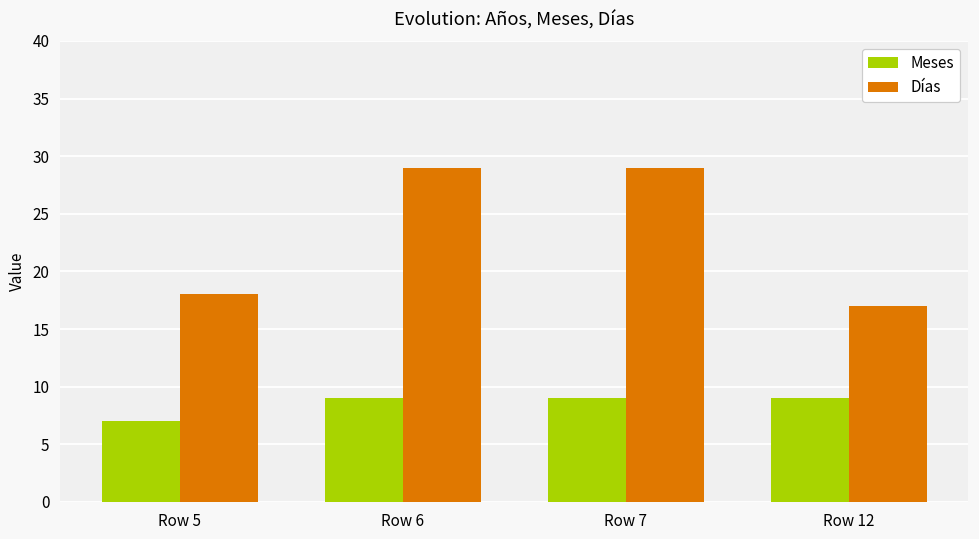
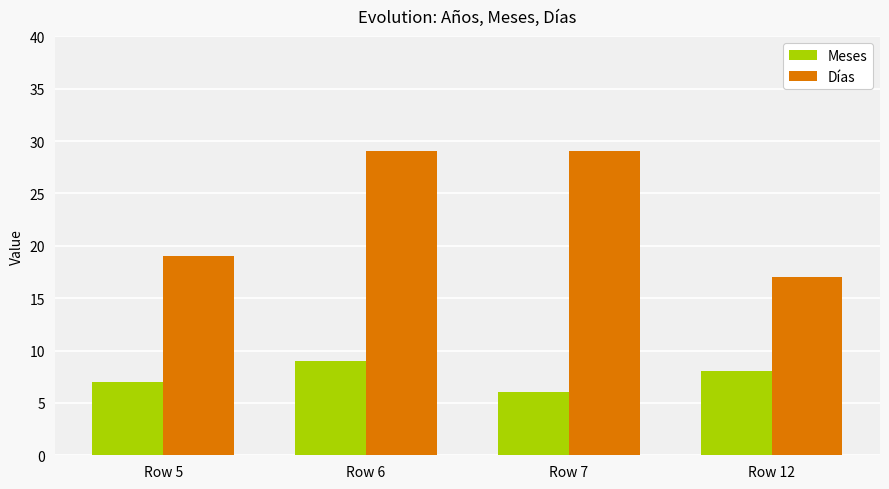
Días, Row 5: 18 -> 19
Meses, Row 7: 9 -> 6
Meses, Row 12: 9 -> 8
